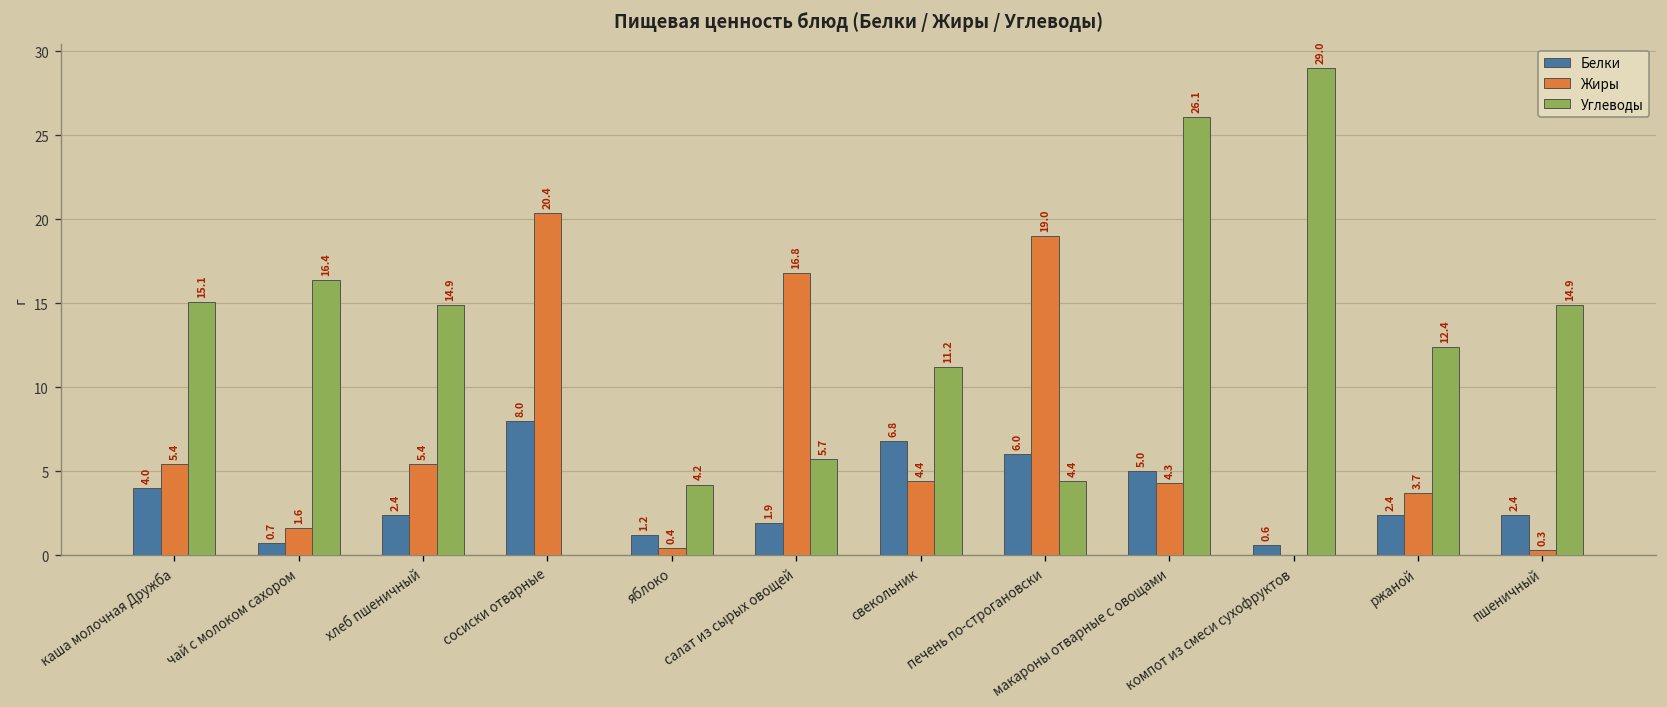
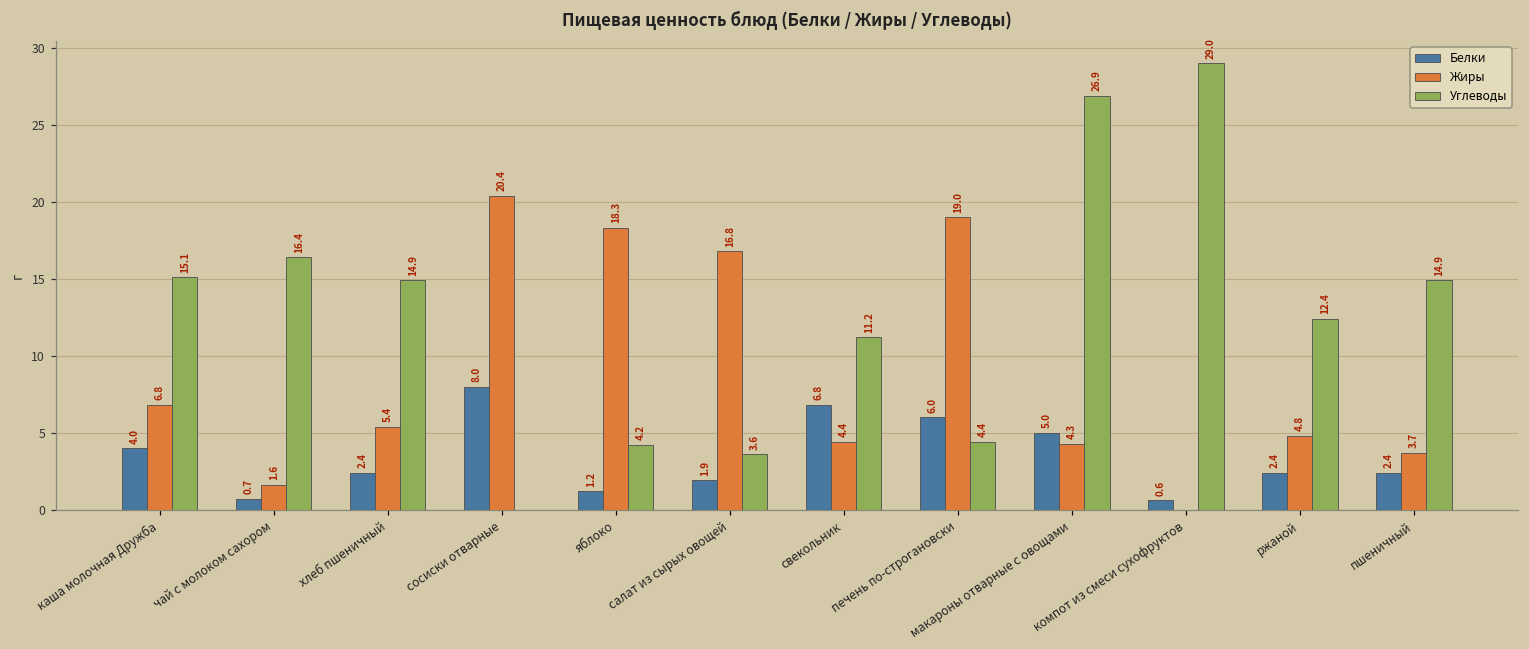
Жиры, каша молочная Дружба: 5.4 -> 6.8
Жиры, яблоко: 0.4 -> 18.3
Углеводы, салат из сырых овощей: 5.7 -> 3.6
Углеводы, макароны отварные с овощами: 26.1 -> 26.9
Жиры, ржаной: 3.7 -> 4.8
Жиры, пшеничный: 0.3 -> 3.7
